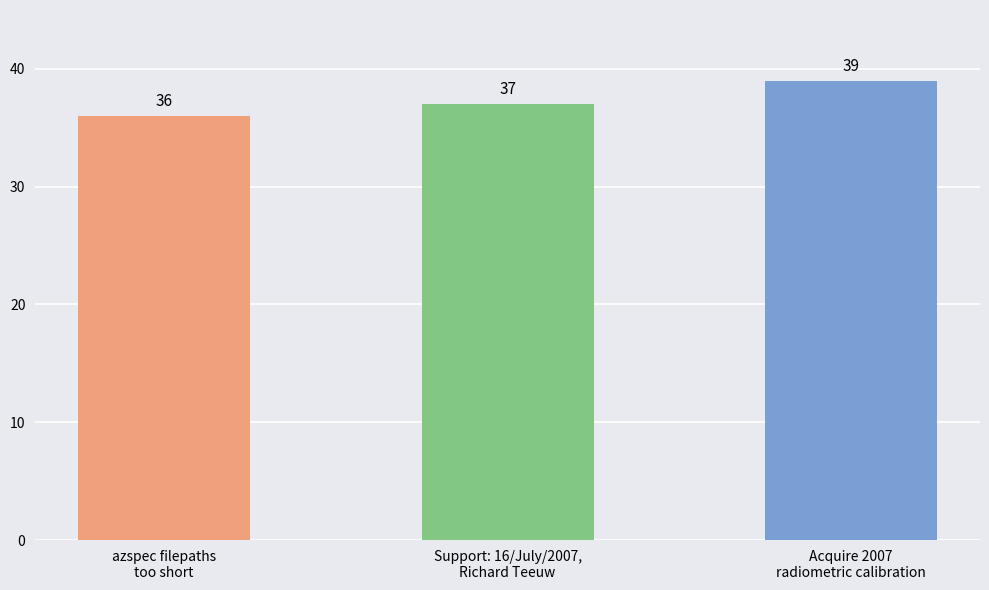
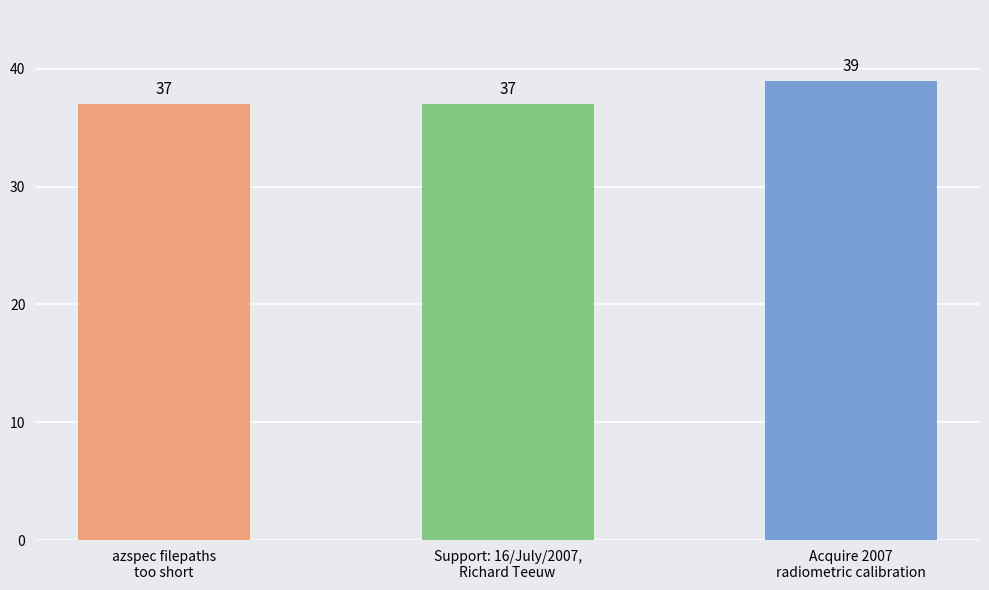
azspec filepaths too short: 36 -> 37
